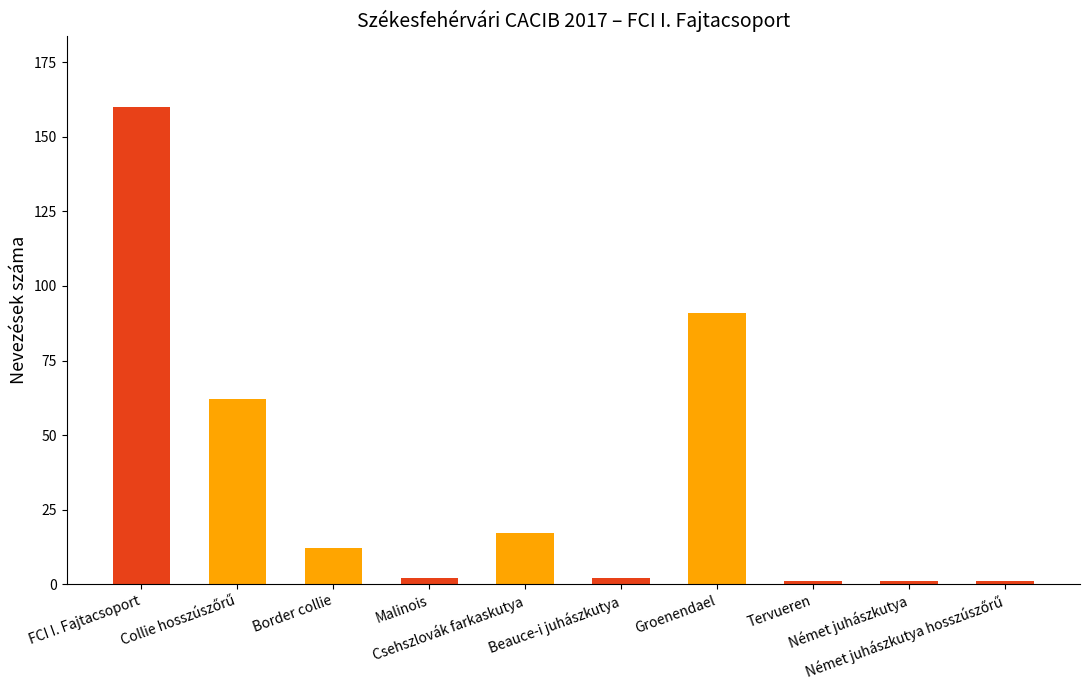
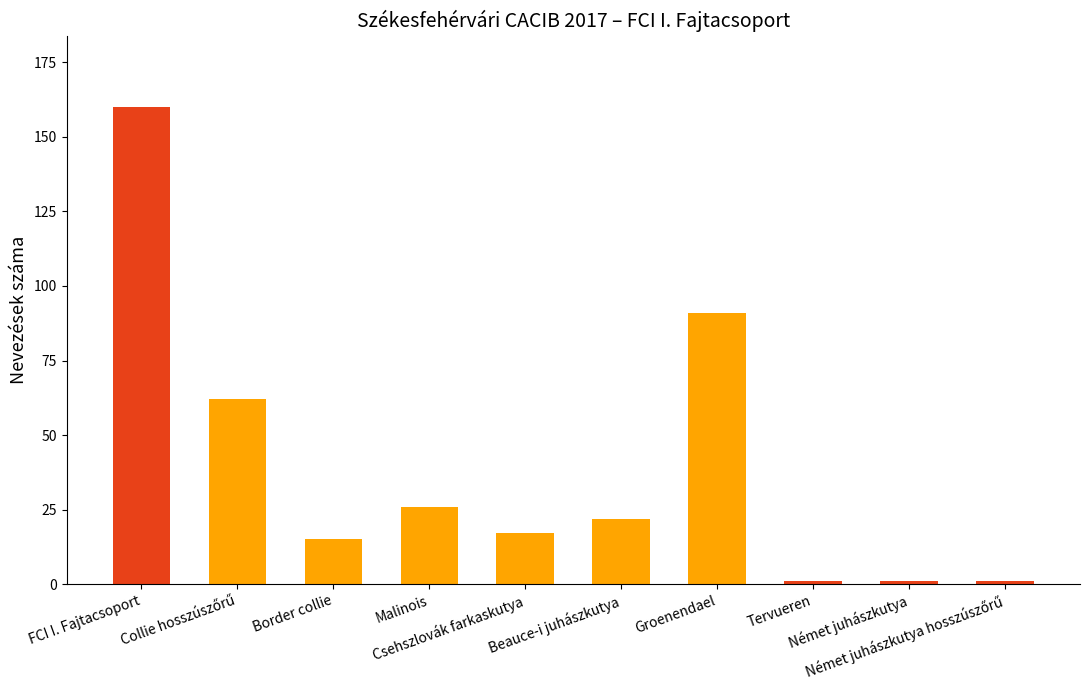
Border collie: 12 -> 15
Malinois: 2 -> 26
Beauce-i juhászkutya: 2 -> 22
